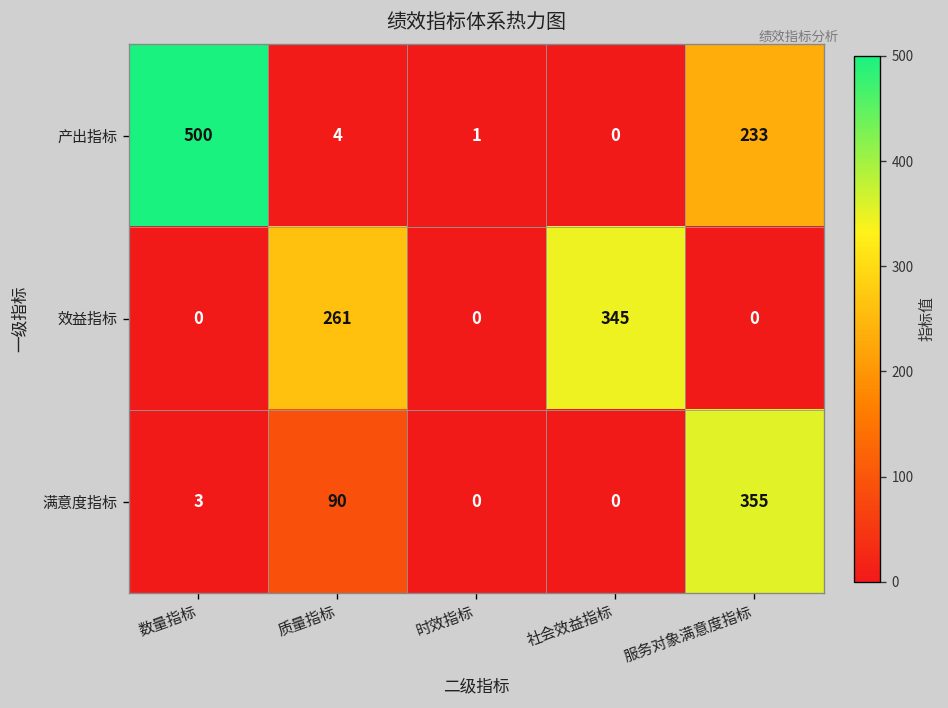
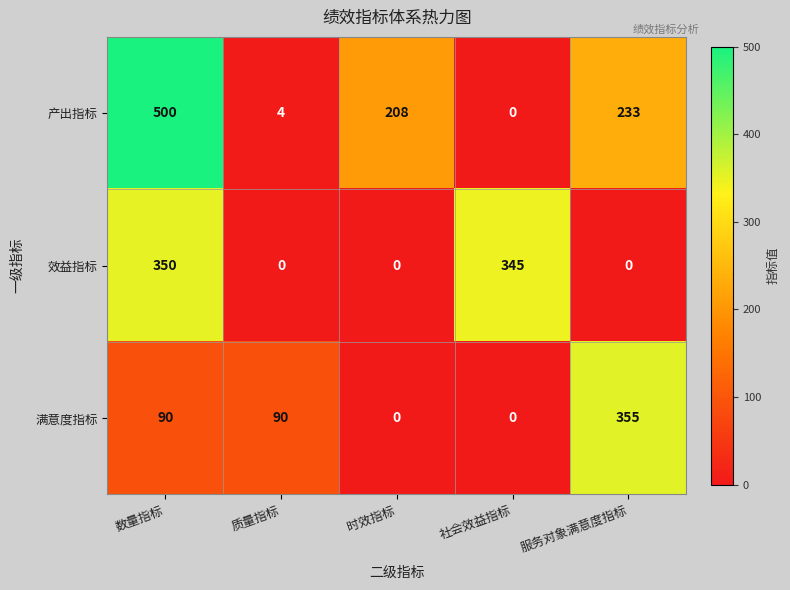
产出指标, 时效指标: 1 -> 208
效益指标, 数量指标: 0 -> 350
效益指标, 质量指标: 261 -> 0
满意度指标, 数量指标: 3 -> 90
